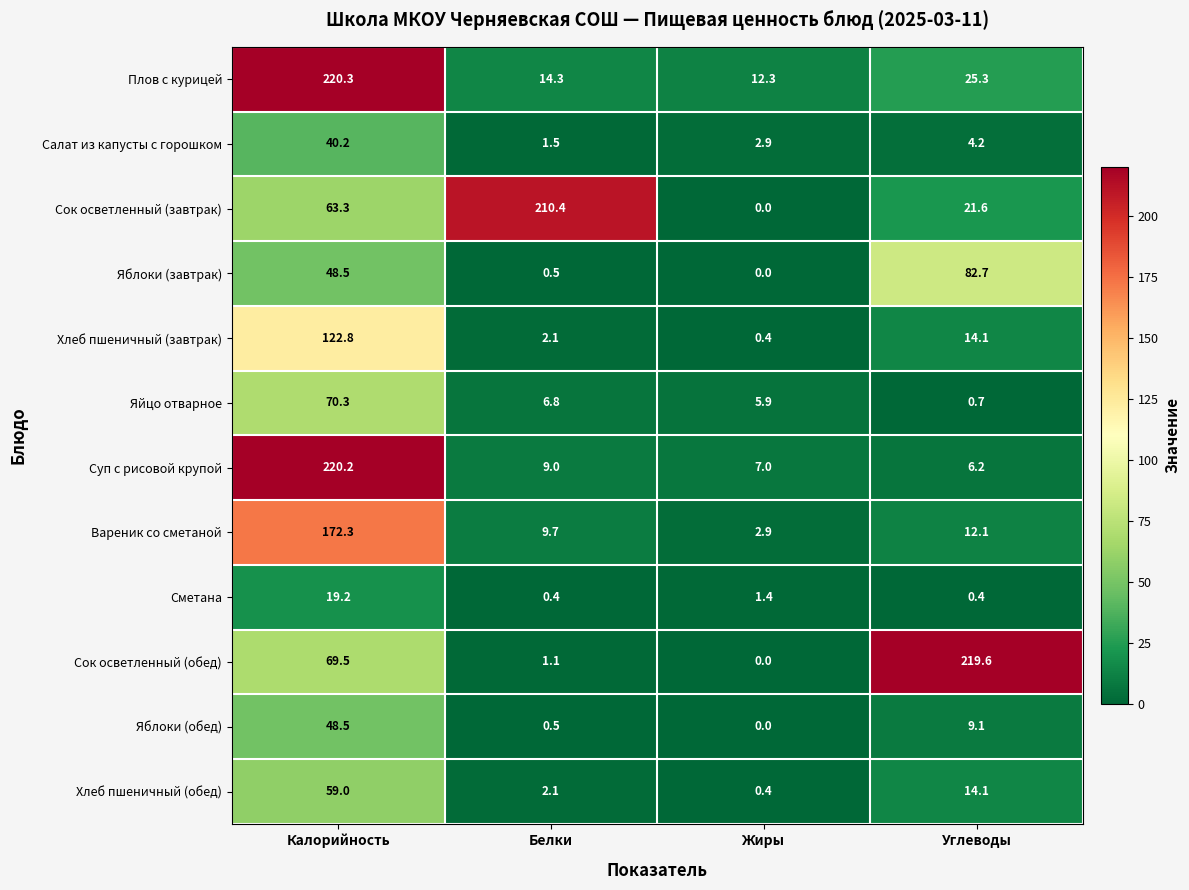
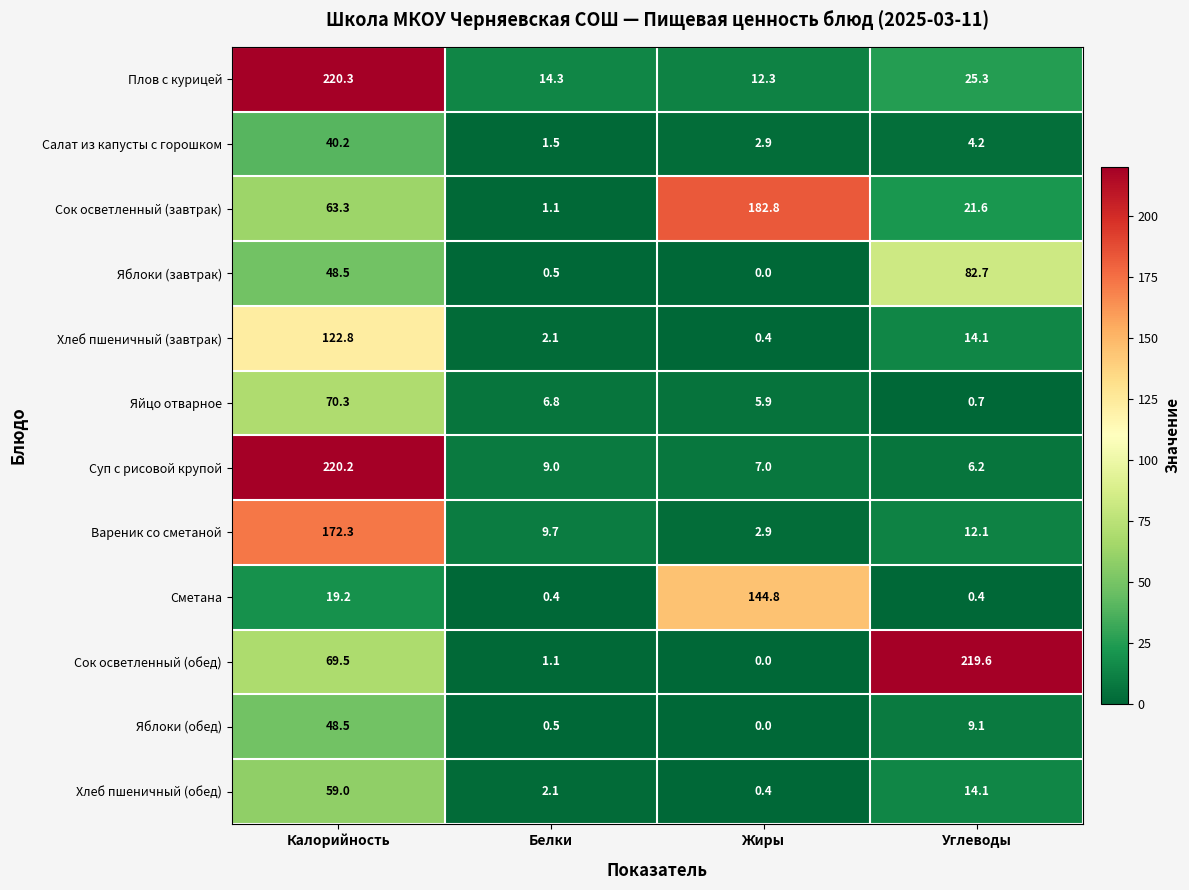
Сок осветленный (завтрак), Белки: 210.4 -> 1.1
Сок осветленный (завтрак), Жиры: 0.0 -> 182.8
Сметана, Жиры: 1.4 -> 144.8
